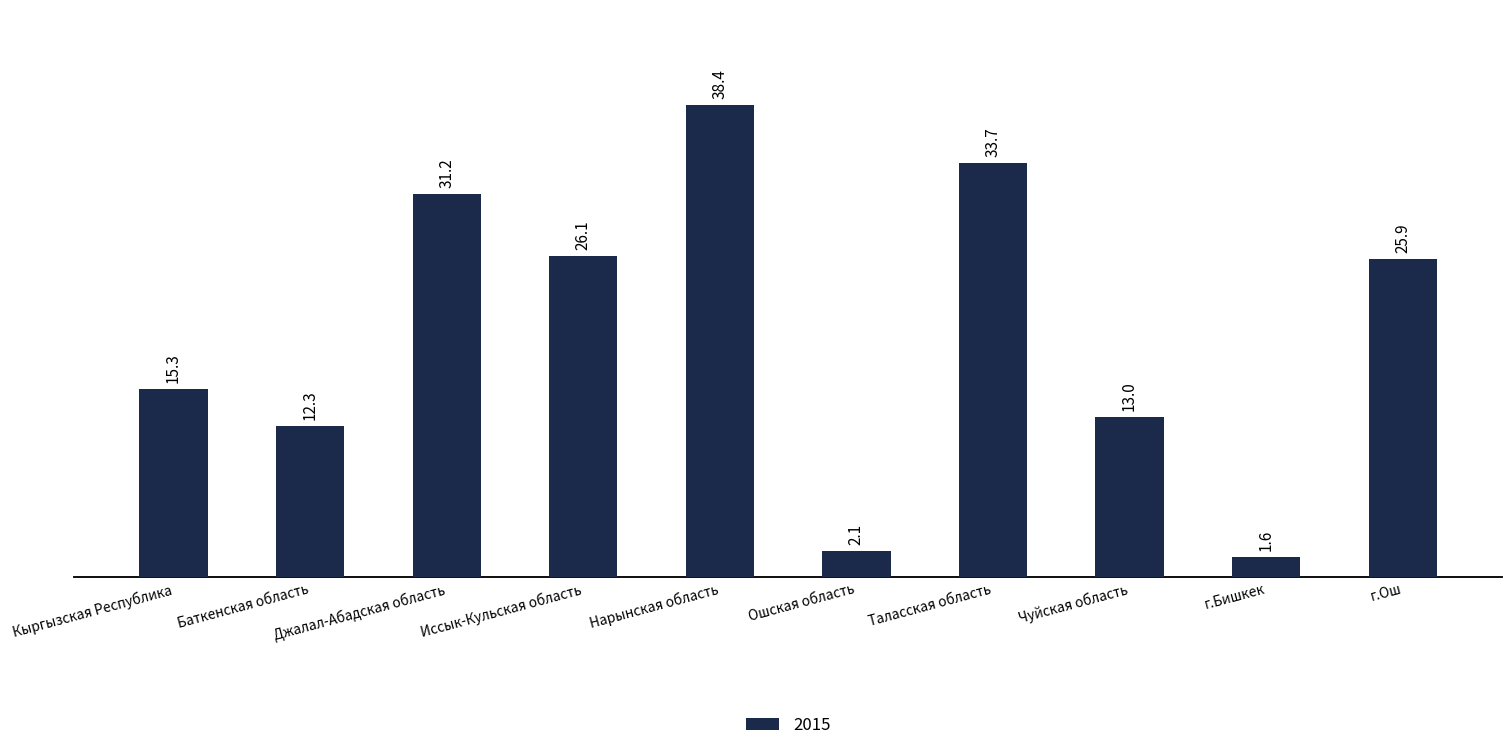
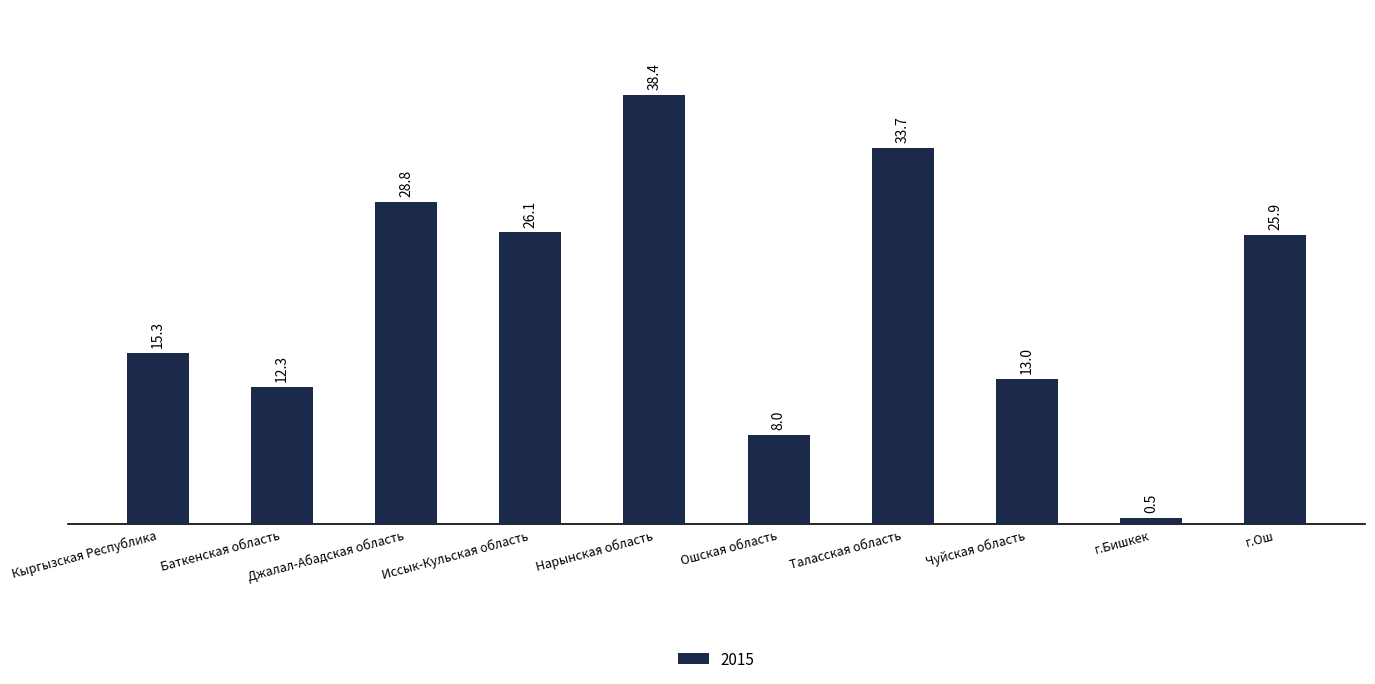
Джалал-Абадская область: 31.2 -> 28.8
Ошская область: 2.1 -> 8.0
г.Бишкек: 1.6 -> 0.5
